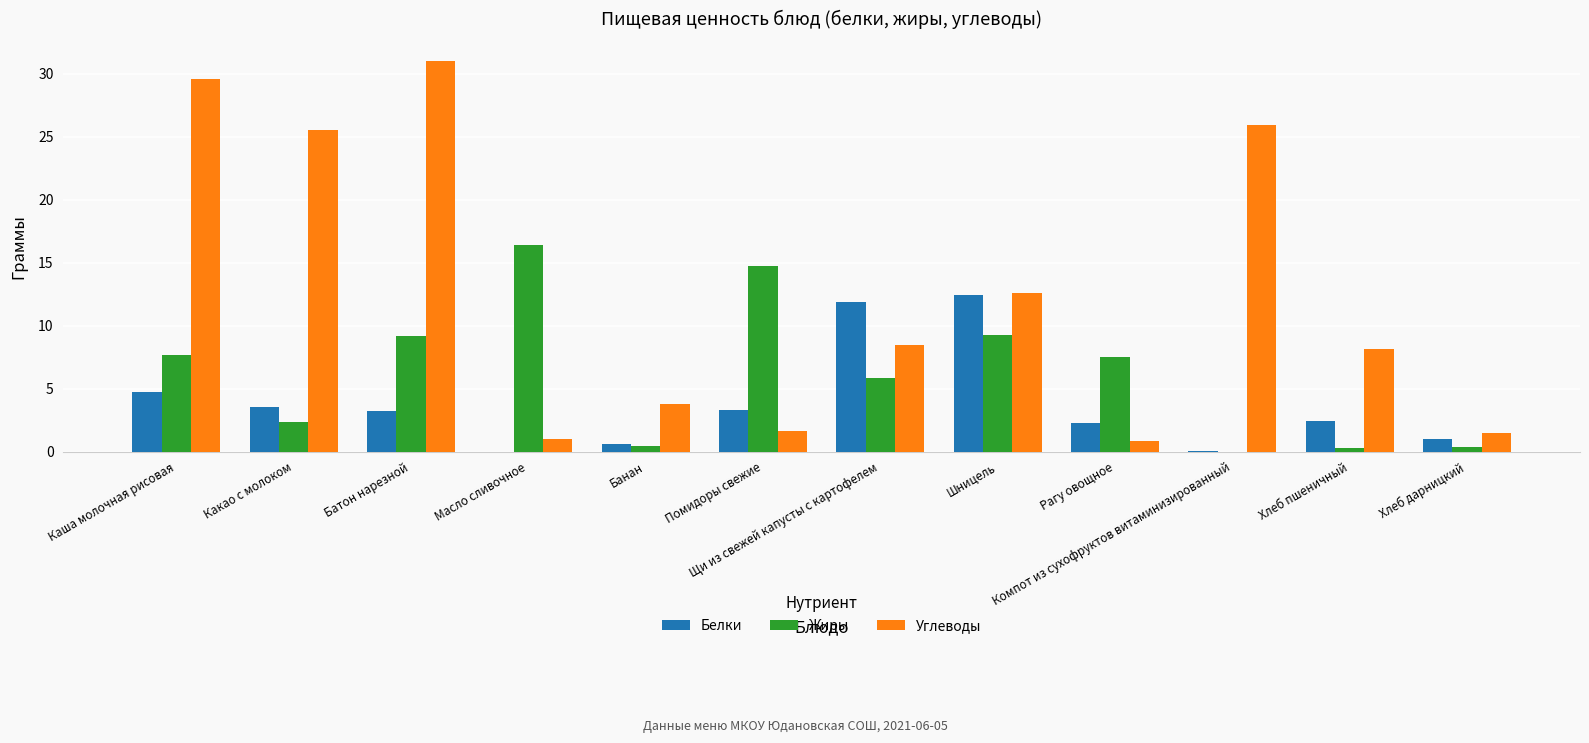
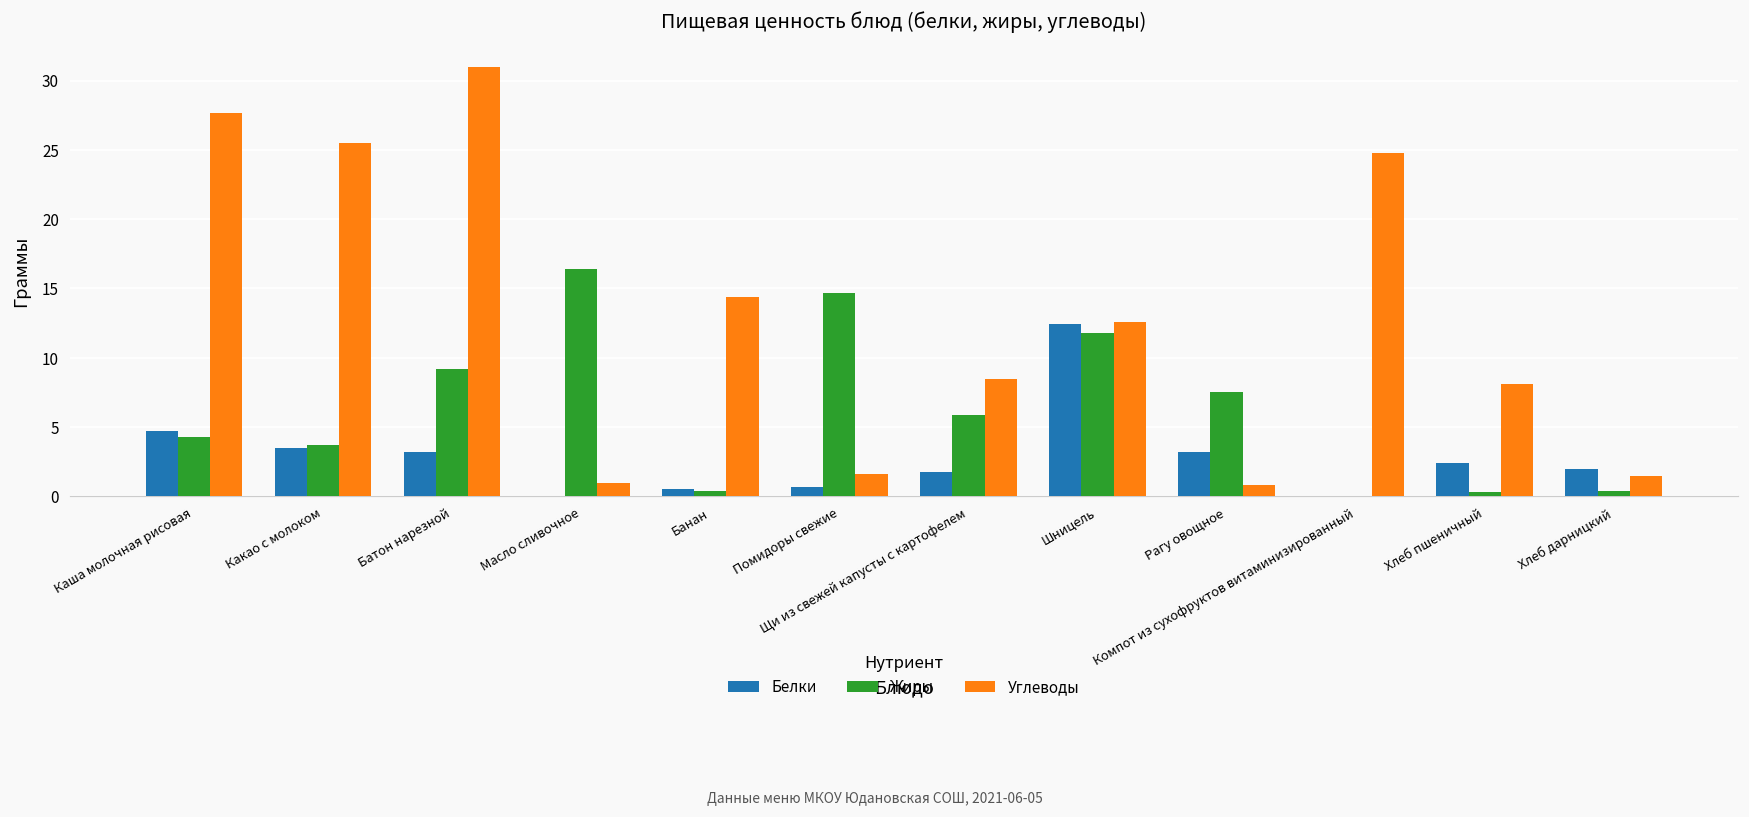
Жиры, Каша молочная рисовая: 7.7 -> 4.3
Углеводы, Каша молочная рисовая: 29.6 -> 27.6
Жиры, Какао с молоком: 2.3 -> 3.7
Углеводы, Банан: 3.8 -> 14.4
Белки, Помидоры свежие: 3.3 -> 0.7
Белки, Щи из свежей капусты с картофелем: 11.8 -> 1.8
Жиры, Шницель: 9.2 -> 11.8
Белки, Рагу овощное: 2.2 -> 3.2
Углеводы, Компот из сухофруктов витаминизированный: 25.9 -> 24.8
Белки, Хлеб дарницкий: 1 -> 2
